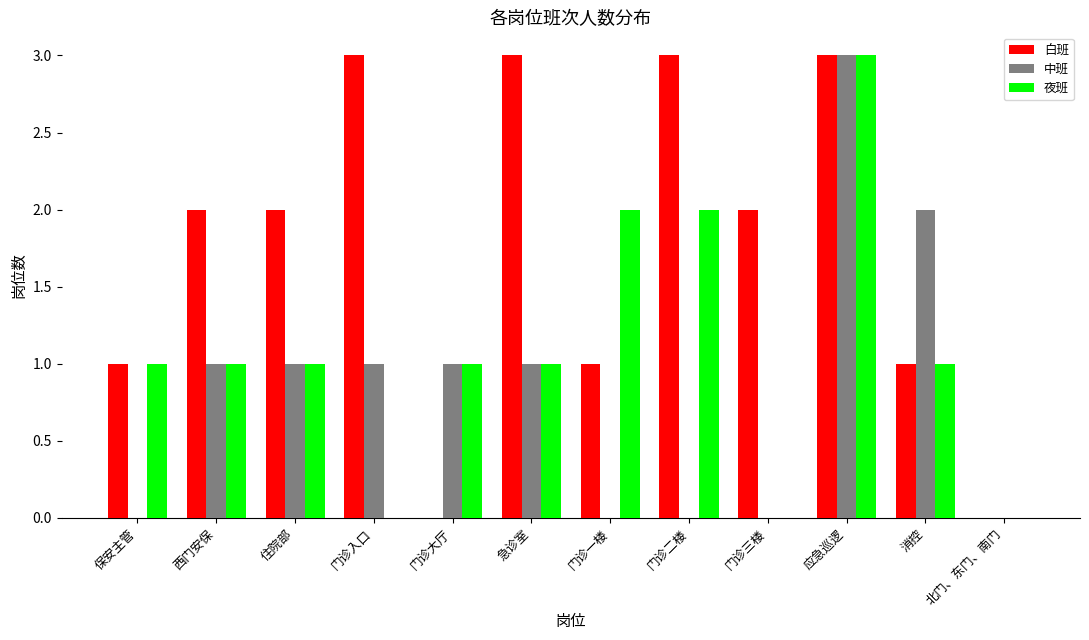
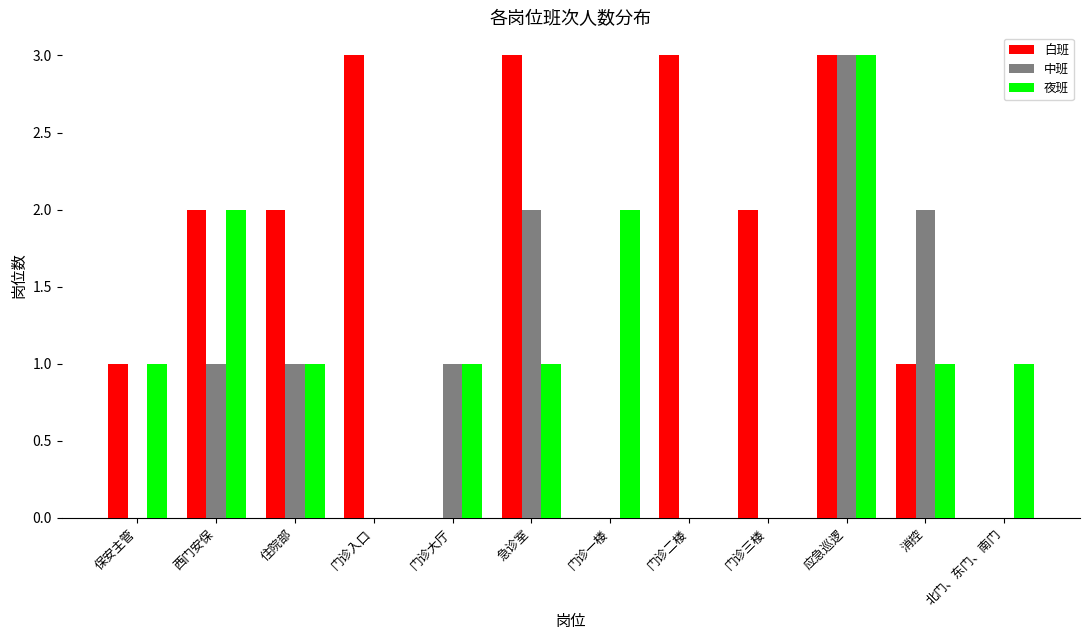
夜班, 西门安保: 1 -> 2
中班, 门诊入口: 1 -> 0
中班, 急诊室: 1 -> 2
白班, 门诊一楼: 1 -> 0
夜班, 门诊二楼: 2 -> 0
夜班, 北门、东门、南门: 0 -> 1
